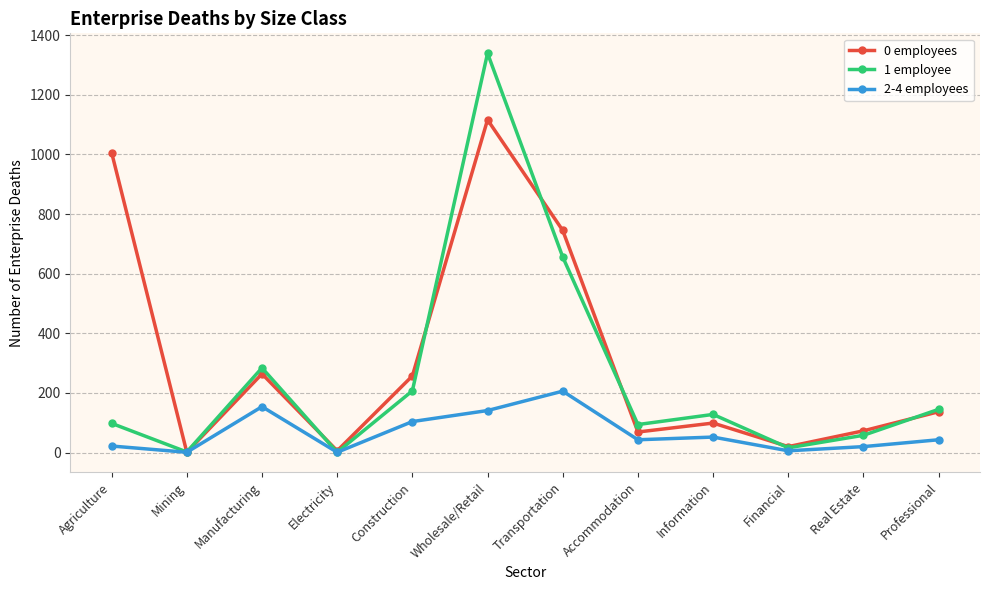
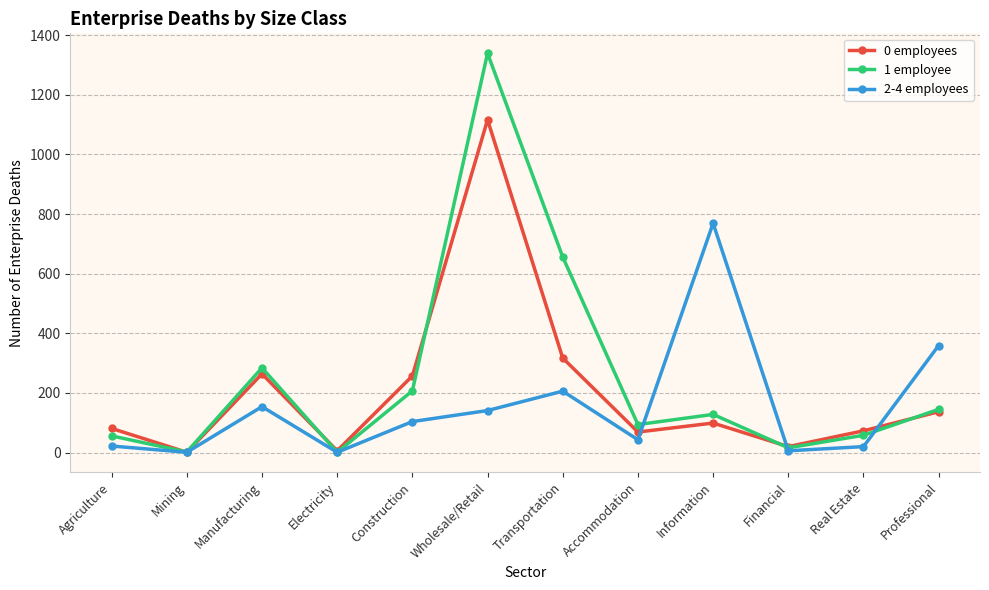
0 employees, Agriculture: 1010 -> 80
1 employee, Agriculture: 100 -> 60
0 employees, Transportation: 750 -> 320
2-4 employees, Information: 50 -> 770
2-4 employees, Professional: 40 -> 360
